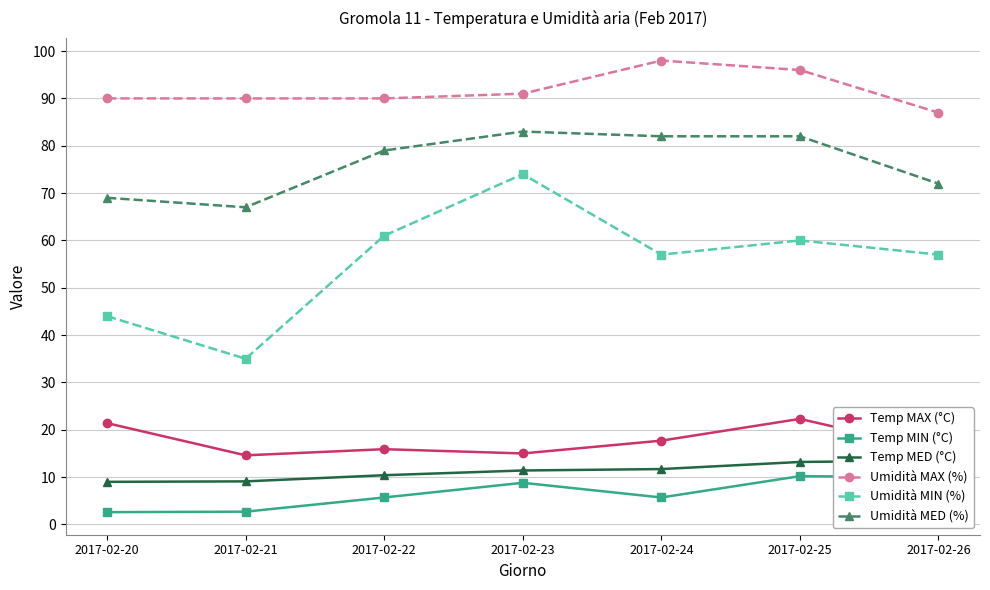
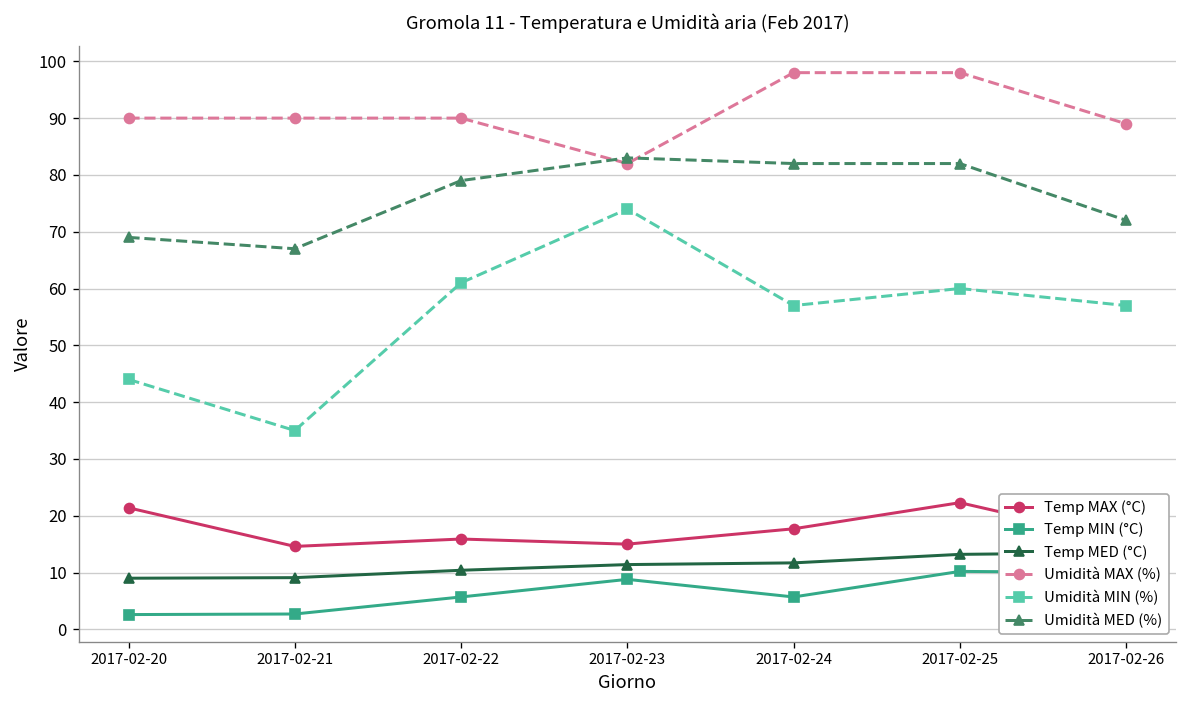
Umidità MAX (%), 2017-02-23: 91 -> 82
Umidità MAX (%), 2017-02-25: 96 -> 98
Umidità MAX (%), 2017-02-26: 87 -> 89
